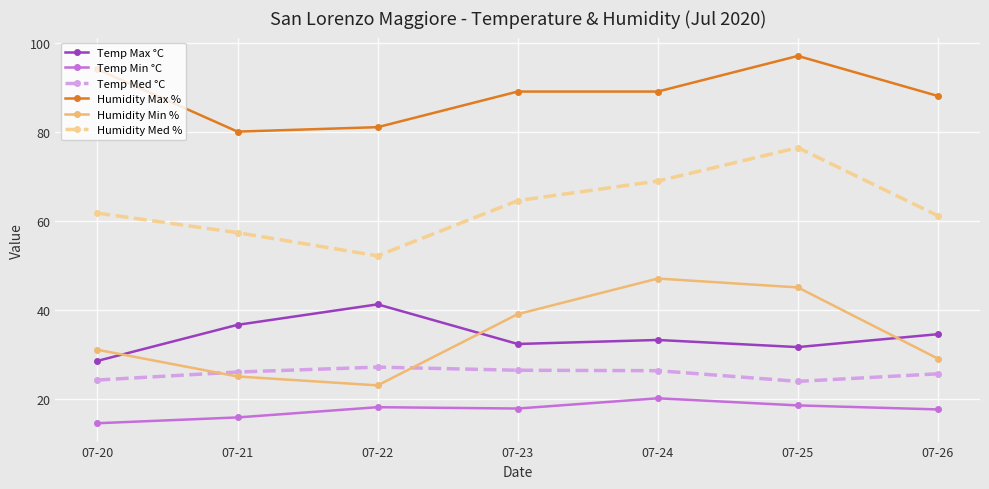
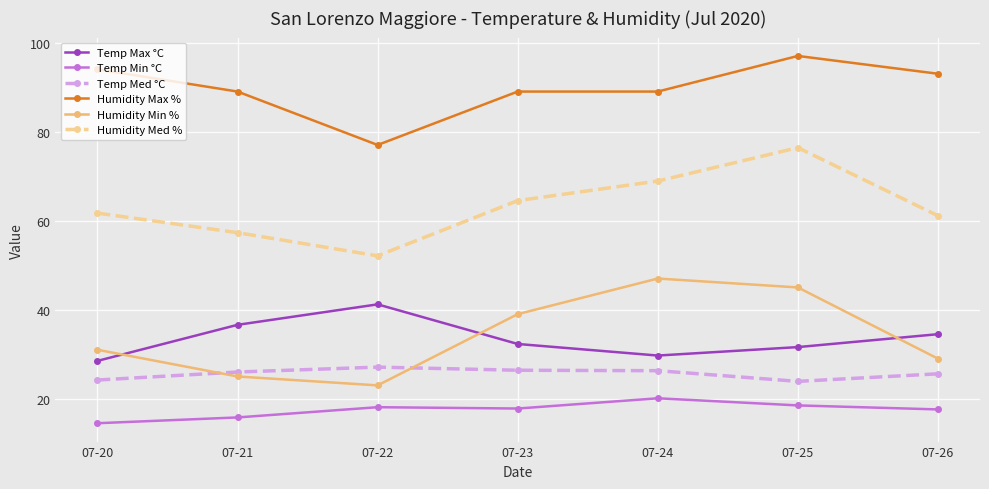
Humidity Max %, 07-21: 80 -> 89
Humidity Max %, 07-22: 81 -> 77
Temp Max °C, 07-24: 33 -> 30
Humidity Max %, 07-26: 88 -> 93
